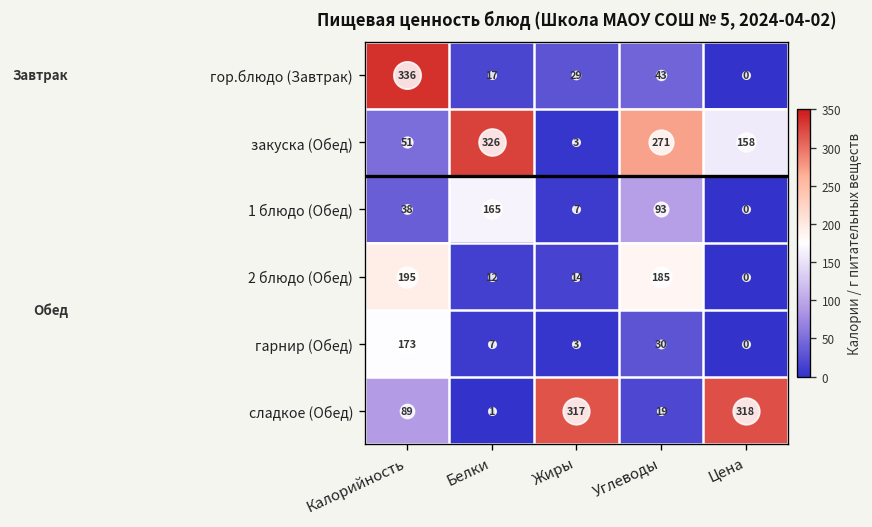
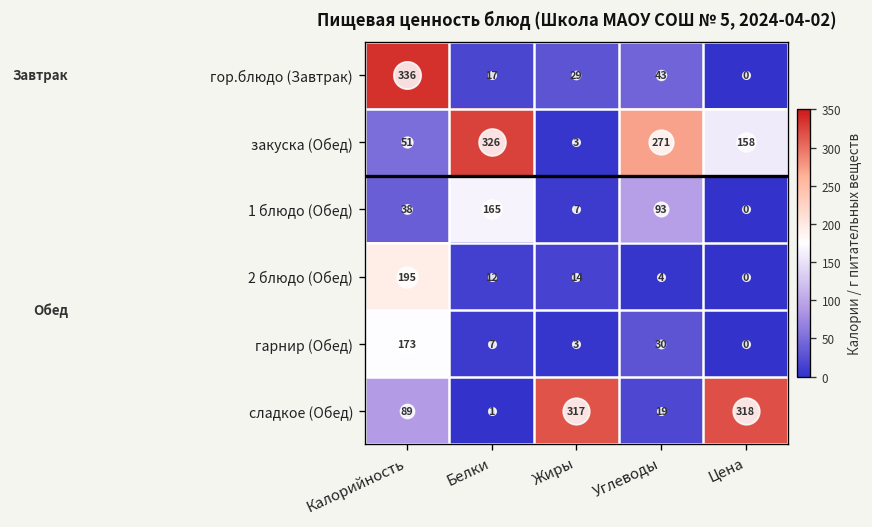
2 блюдо (Обед), Углеводы: 185 -> 4
